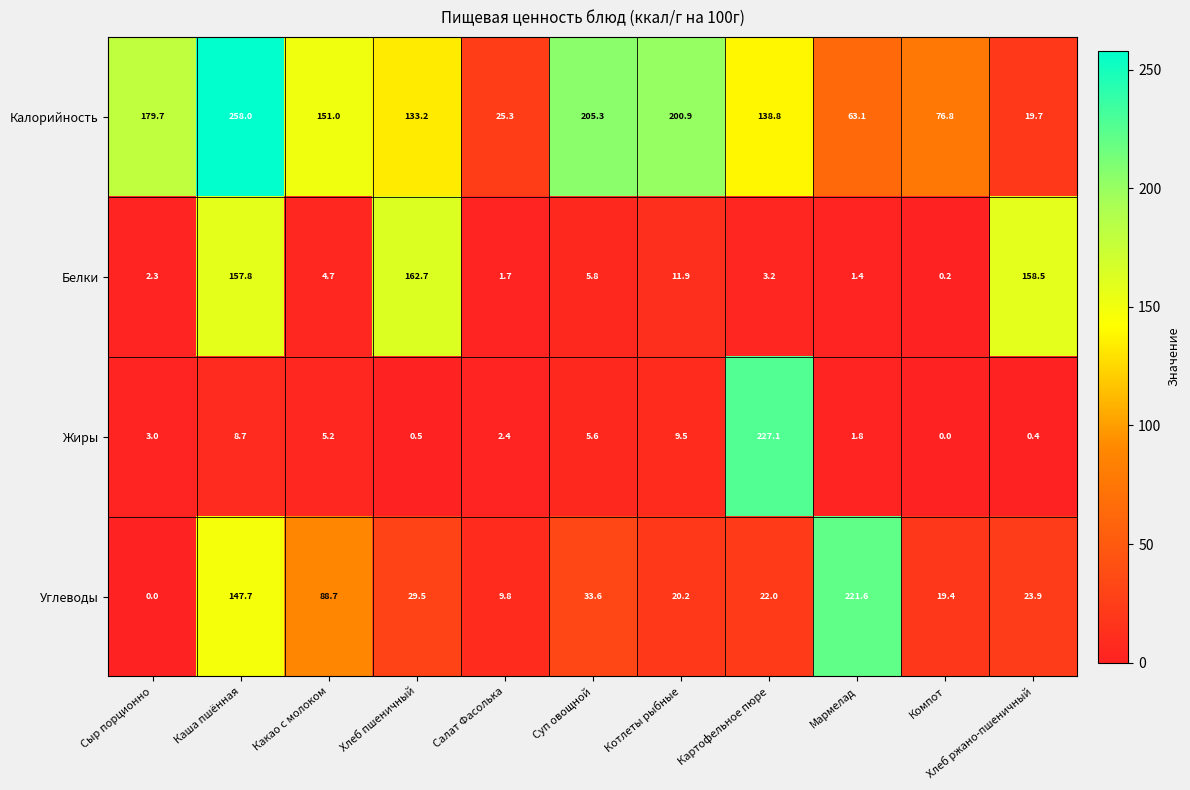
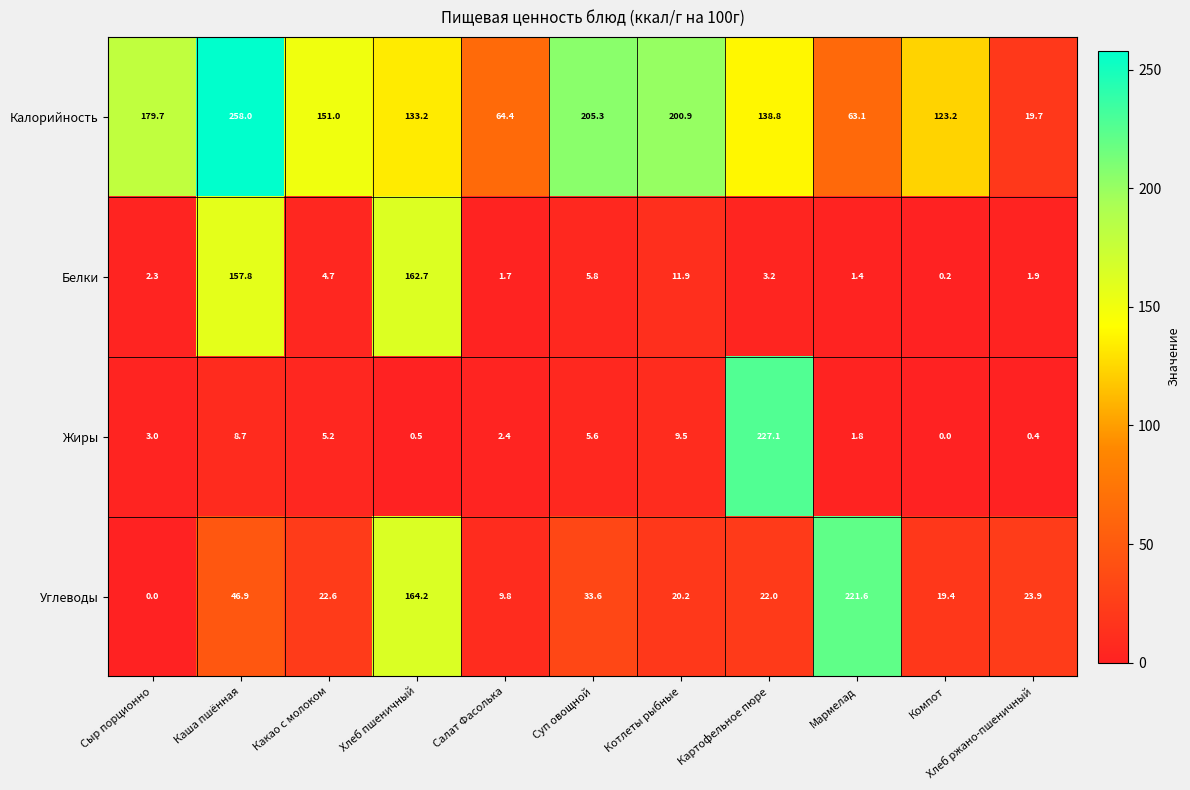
Калорийность, Салат Фасолька: 25.3 -> 64.4
Калорийность, Компот: 76.8 -> 123.2
Белки, Хлеб ржано-пшеничный: 158.5 -> 1.9
Углеводы, Каша пшённая: 147.7 -> 46.9
Углеводы, Какао с молоком: 88.7 -> 22.6
Углеводы, Хлеб пшеничный: 29.5 -> 164.2
